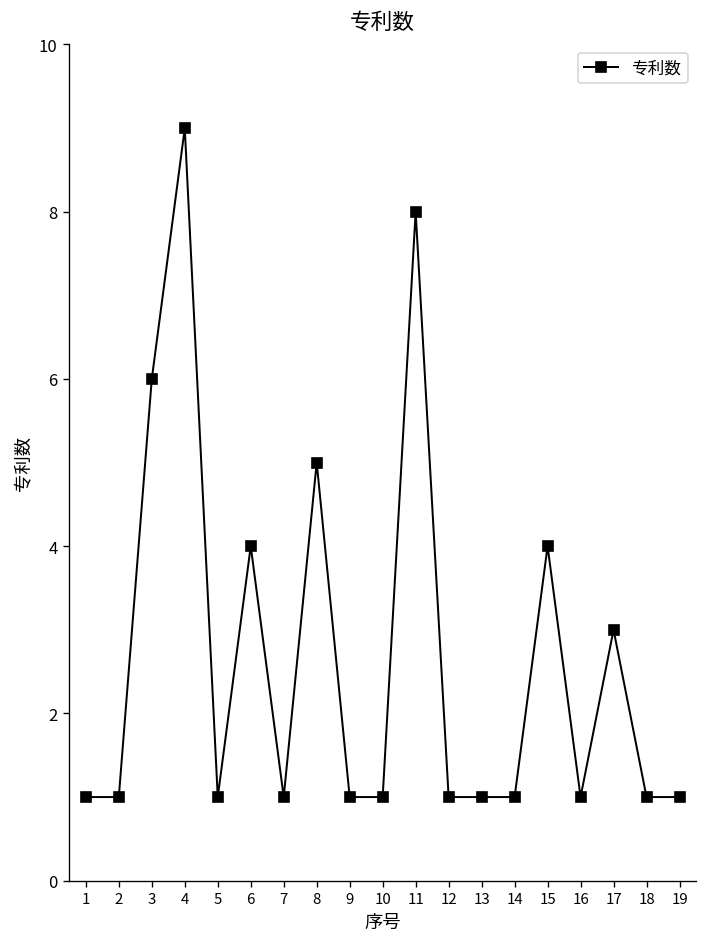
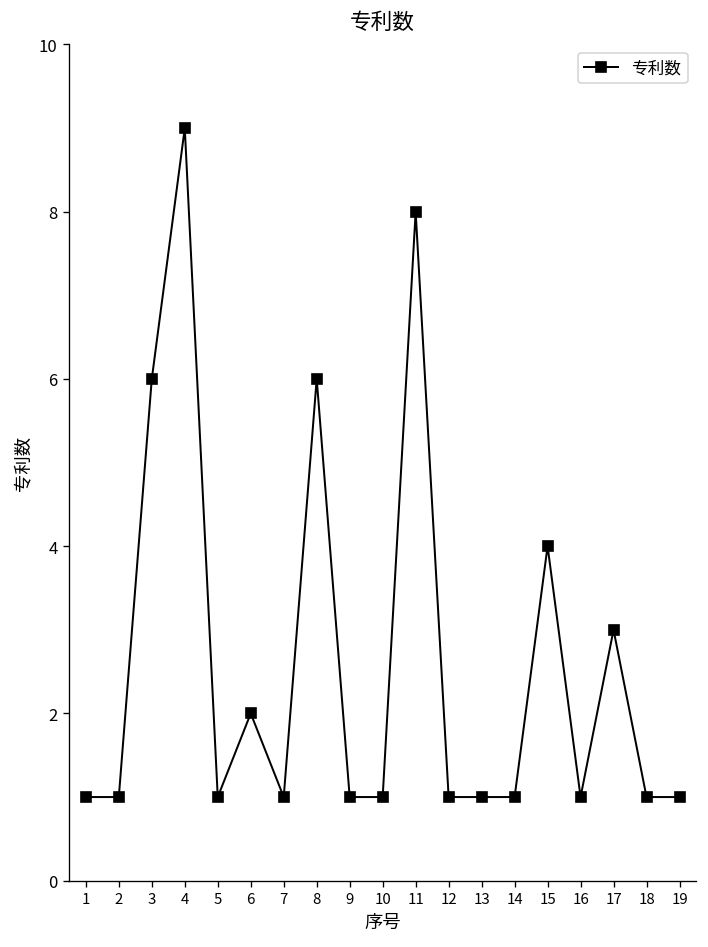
6: 4 -> 2
8: 5 -> 6
